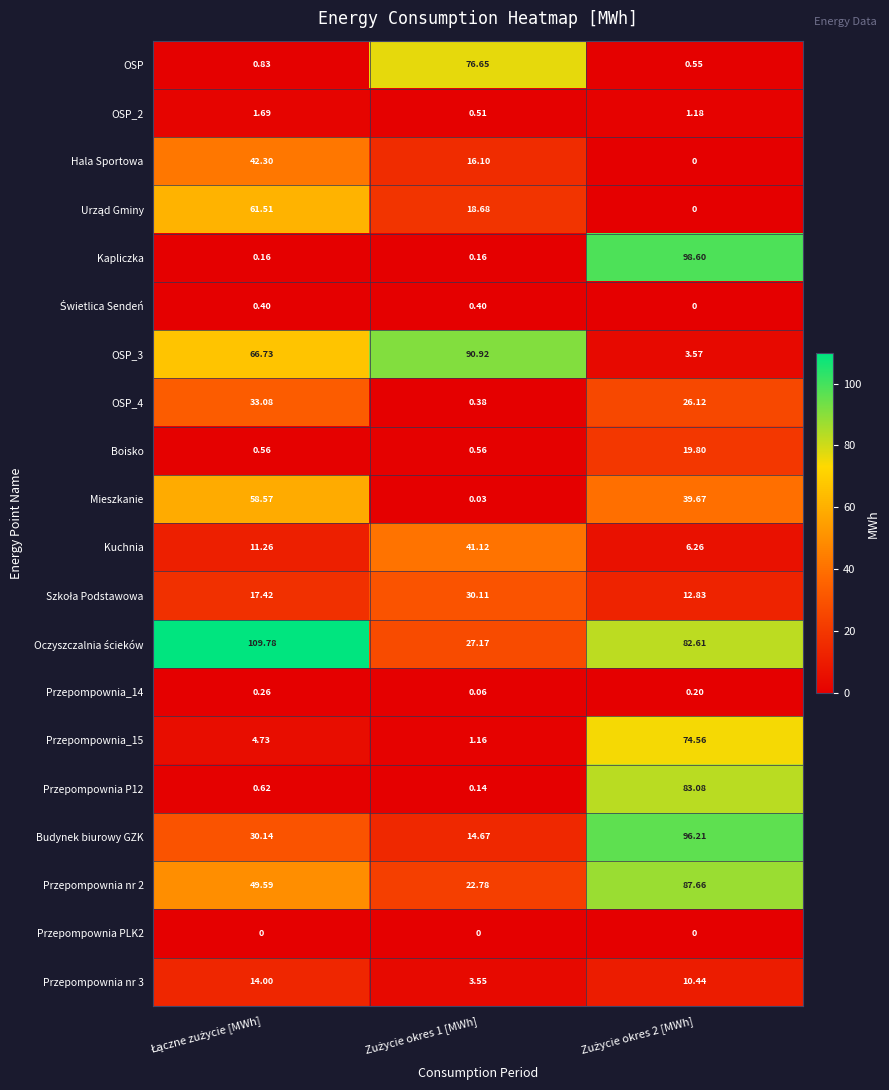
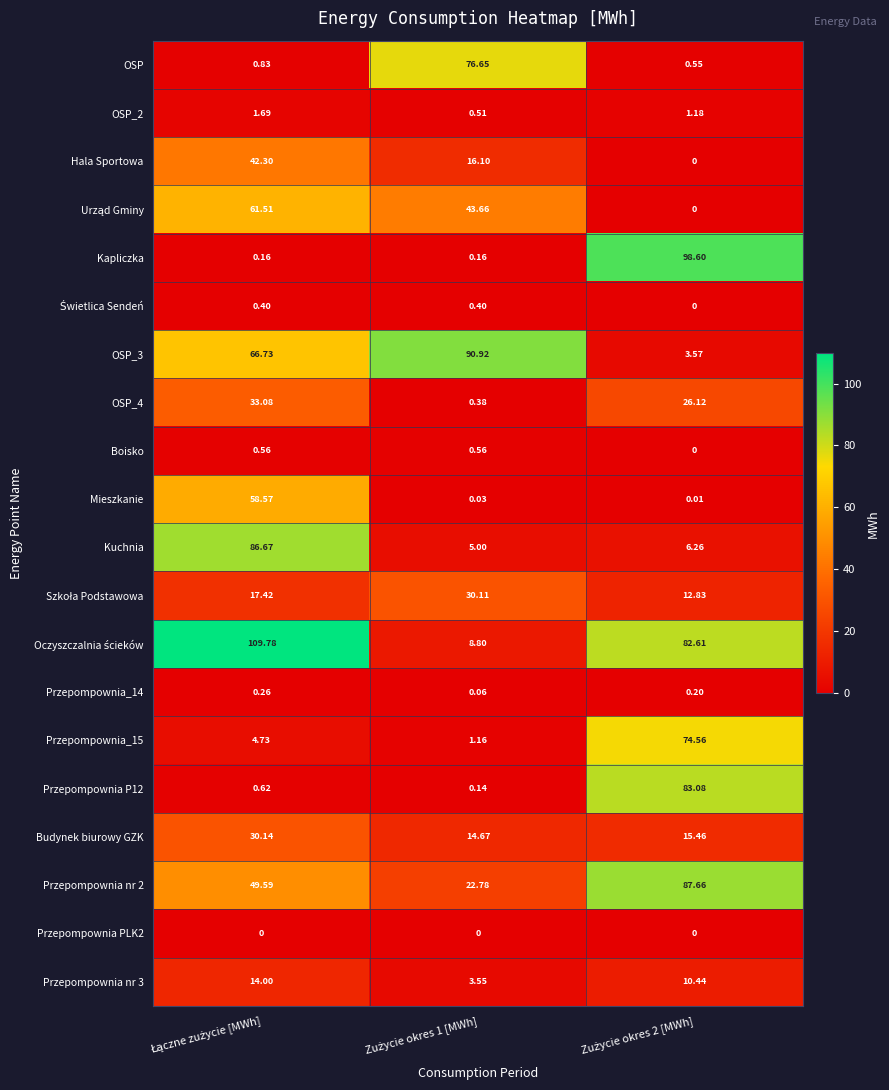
Urząd Gminy, Zużycie okres 1 [MWh]: 18.68 -> 43.66
Boisko, Zużycie okres 2 [MWh]: 19.80 -> 0
Mieszkanie, Zużycie okres 2 [MWh]: 39.67 -> 0.01
Kuchnia, Łączne zużycie [MWh]: 11.26 -> 86.67
Kuchnia, Zużycie okres 1 [MWh]: 41.12 -> 5.00
Oczyszczalnia ścieków, Zużycie okres 1 [MWh]: 27.17 -> 8.80
Budynek biurowy GZK, Zużycie okres 2 [MWh]: 96.21 -> 15.46
